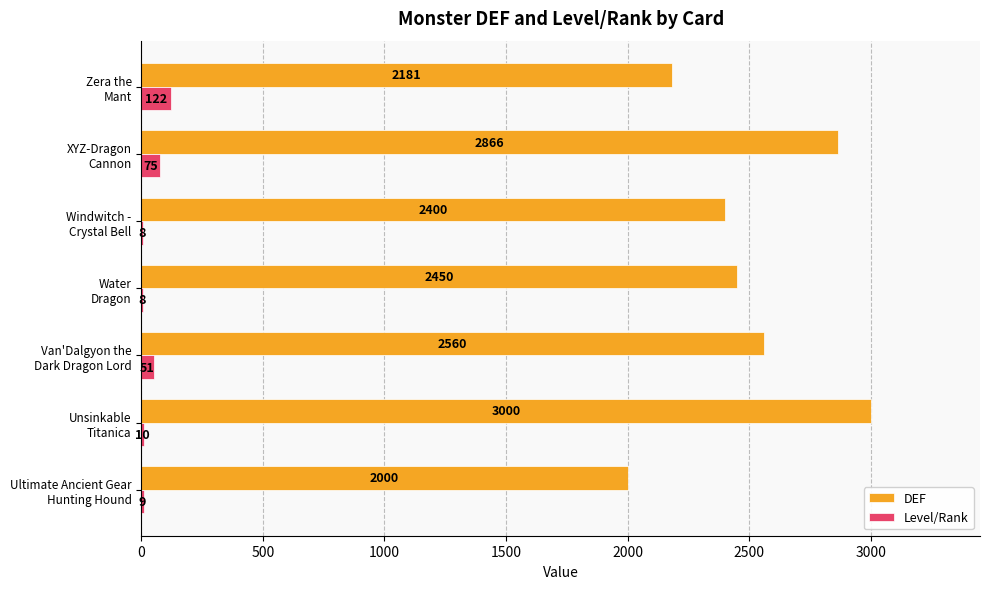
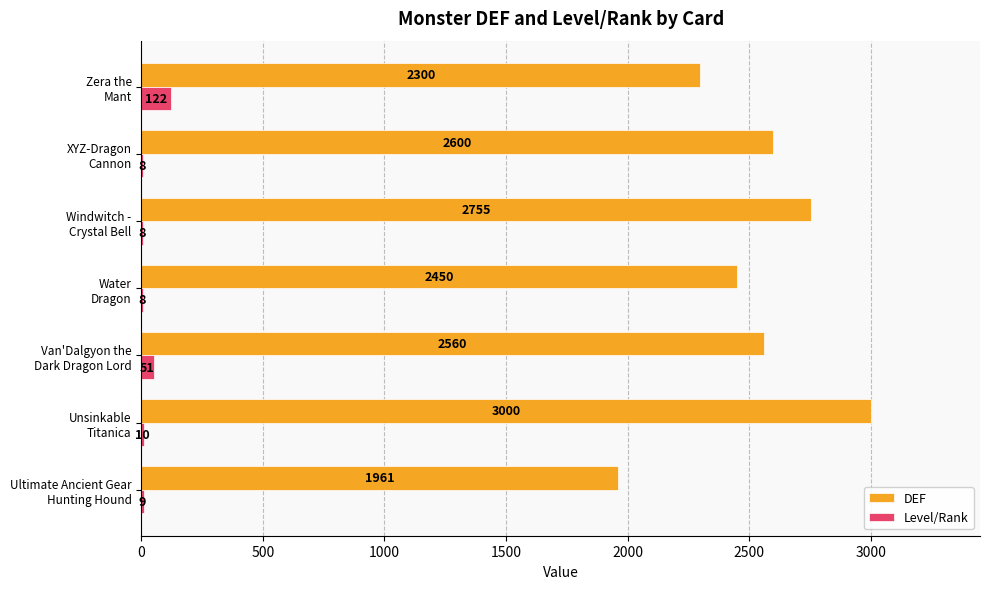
DEF, Zera the Mant: 2181 -> 2300
DEF, XYZ-Dragon Cannon: 2866 -> 2600
Level/Rank, XYZ-Dragon Cannon: 75 -> 8
DEF, Windwitch - Crystal Bell: 2400 -> 2755
DEF, Ultimate Ancient Gear Hunting Hound: 2000 -> 1961
